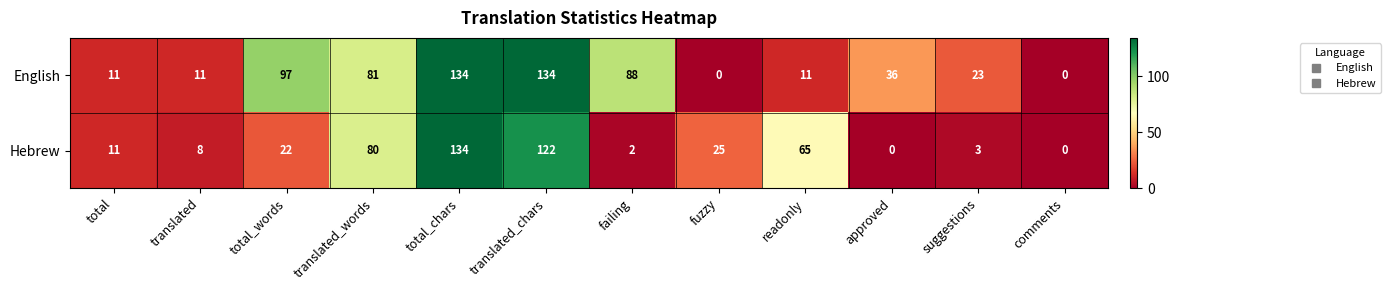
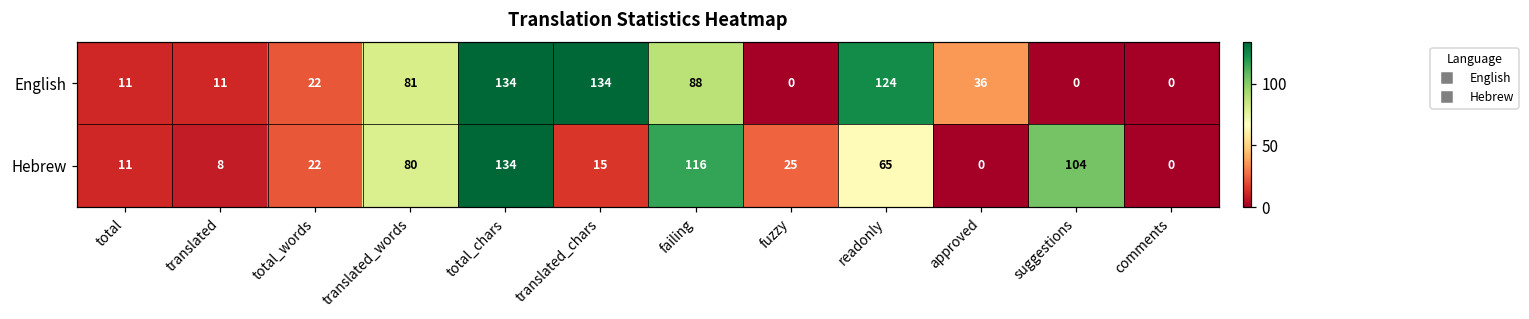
English, total_words: 97 -> 22
English, readonly: 11 -> 124
English, suggestions: 23 -> 0
Hebrew, translated_chars: 122 -> 15
Hebrew, failing: 2 -> 116
Hebrew, suggestions: 3 -> 104
